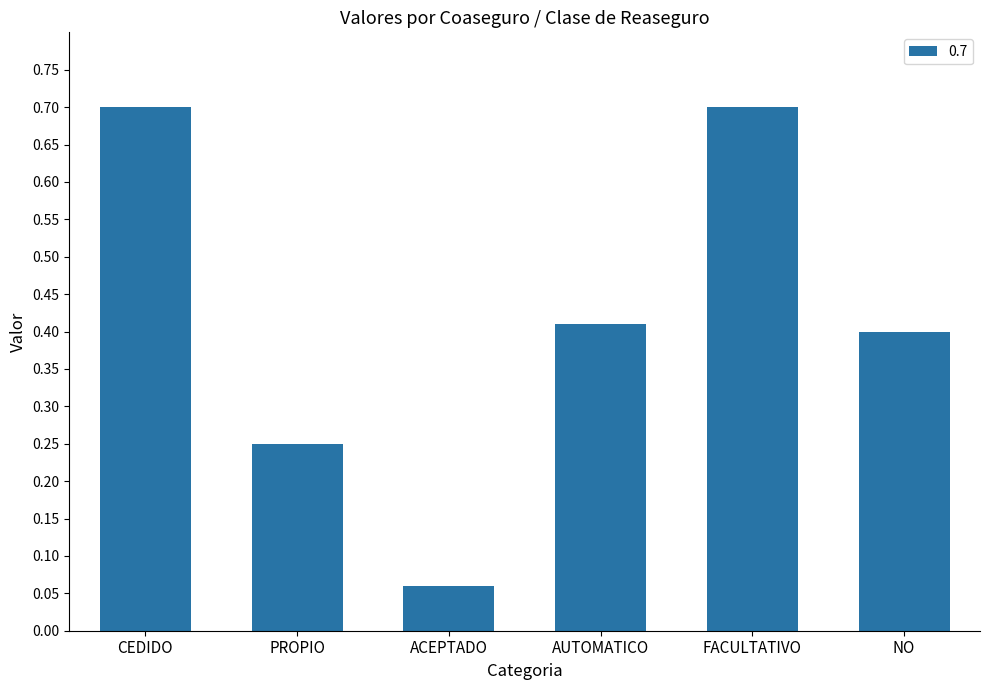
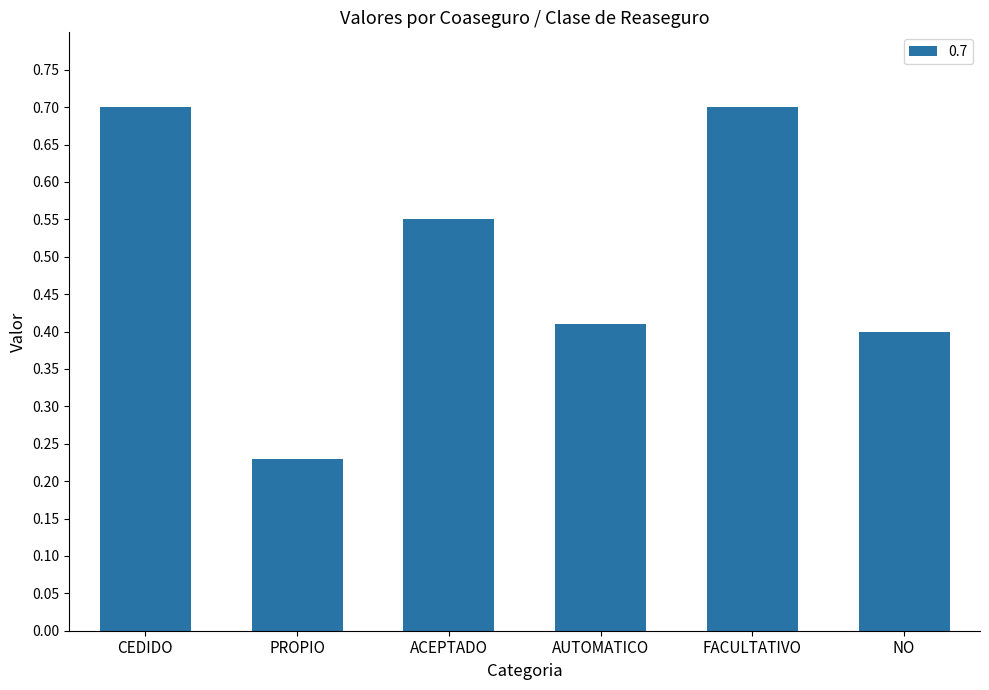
PROPIO: 0.25 -> 0.23
ACEPTADO: 0.06 -> 0.55
